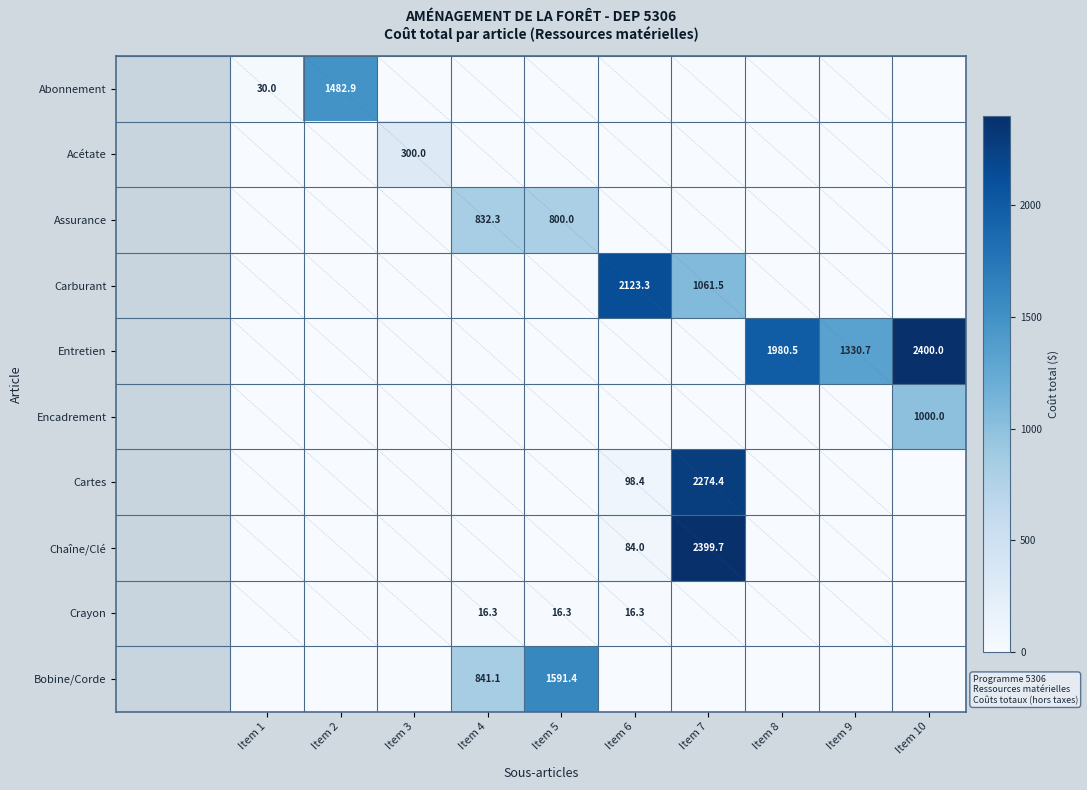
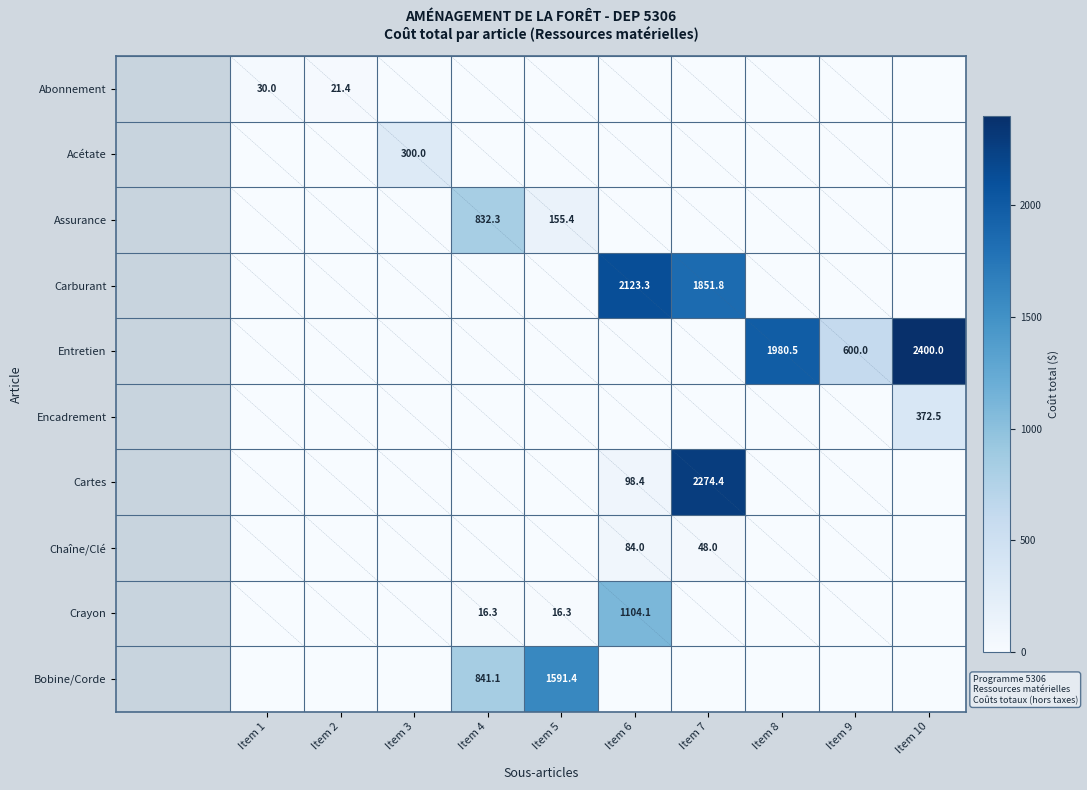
Abonnement, Item 2: 1482.9 -> 21.4
Assurance, Item 5: 800.0 -> 155.4
Carburant, Item 7: 1061.5 -> 1851.8
Entretien, Item 9: 1330.7 -> 600.0
Encadrement, Item 10: 1000.0 -> 372.5
Chaîne/Clé, Item 7: 2399.7 -> 48.0
Crayon, Item 6: 16.3 -> 1104.1
